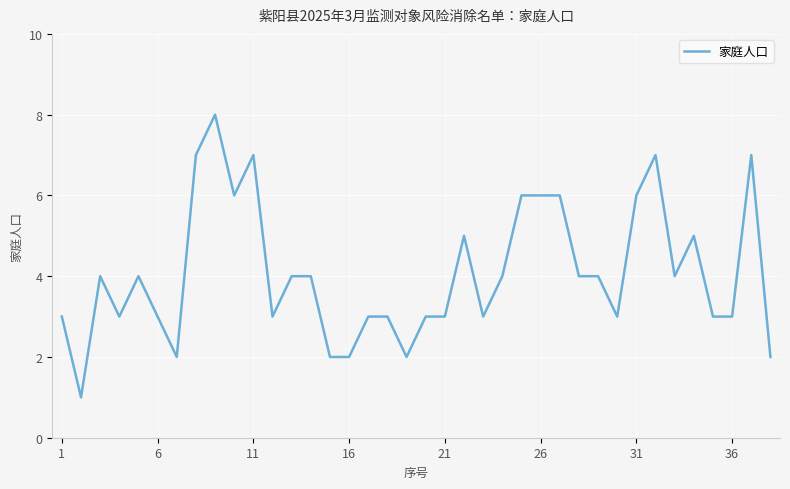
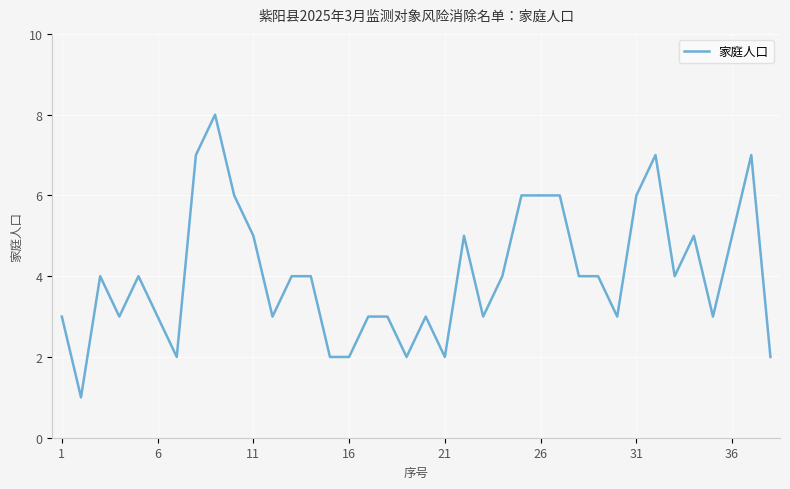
11: 7 -> 5
21: 3 -> 2
36: 3 -> 5
